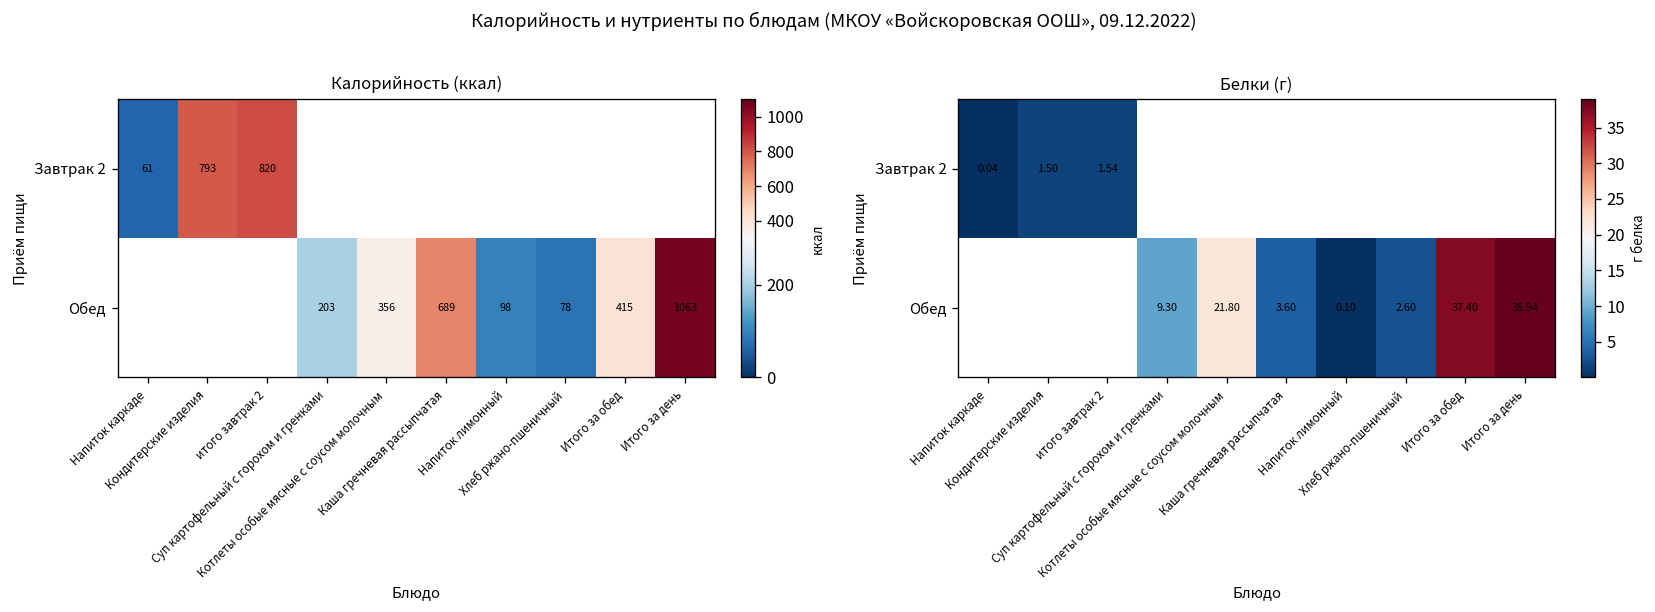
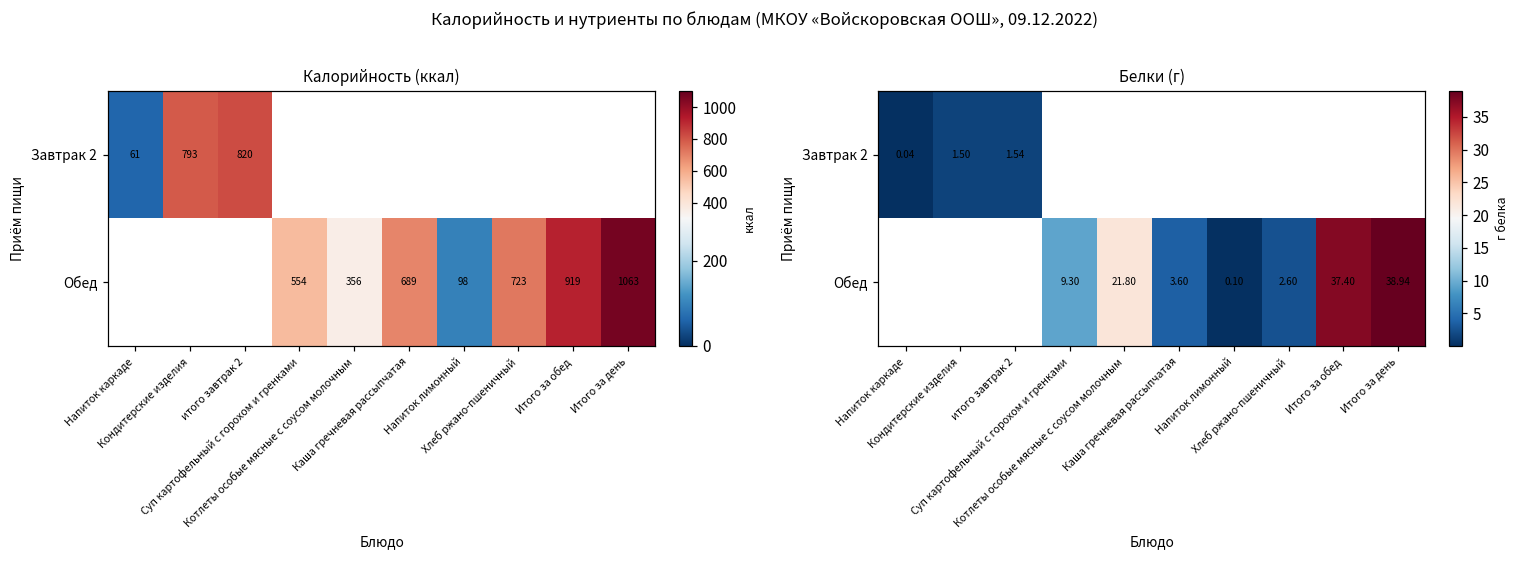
Калорийность (ккал), Обед, Суп картофельный с горохом и гренками: 203 -> 554
Калорийность (ккал), Обед, Хлеб ржано-пшеничный: 78 -> 723
Калорийность (ккал), Обед, Итого за обед: 415 -> 919
